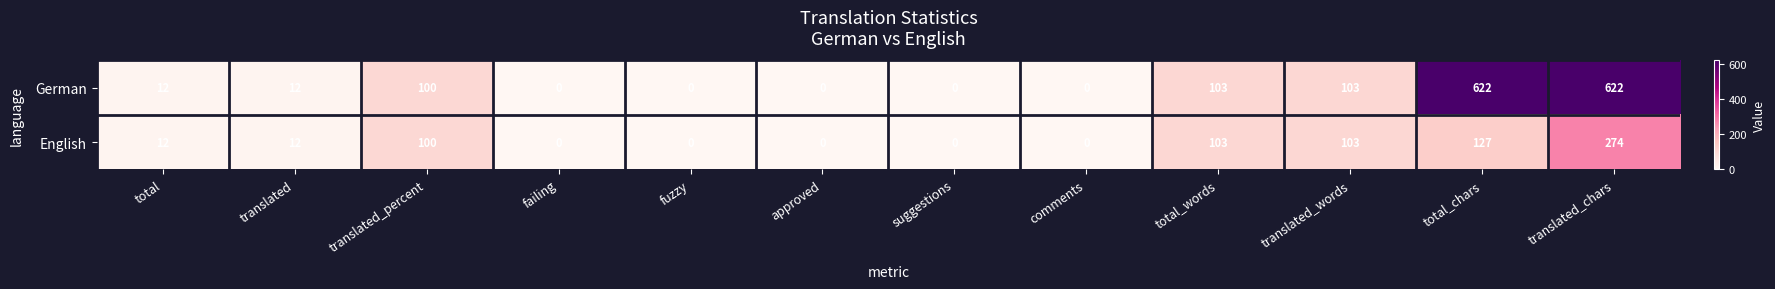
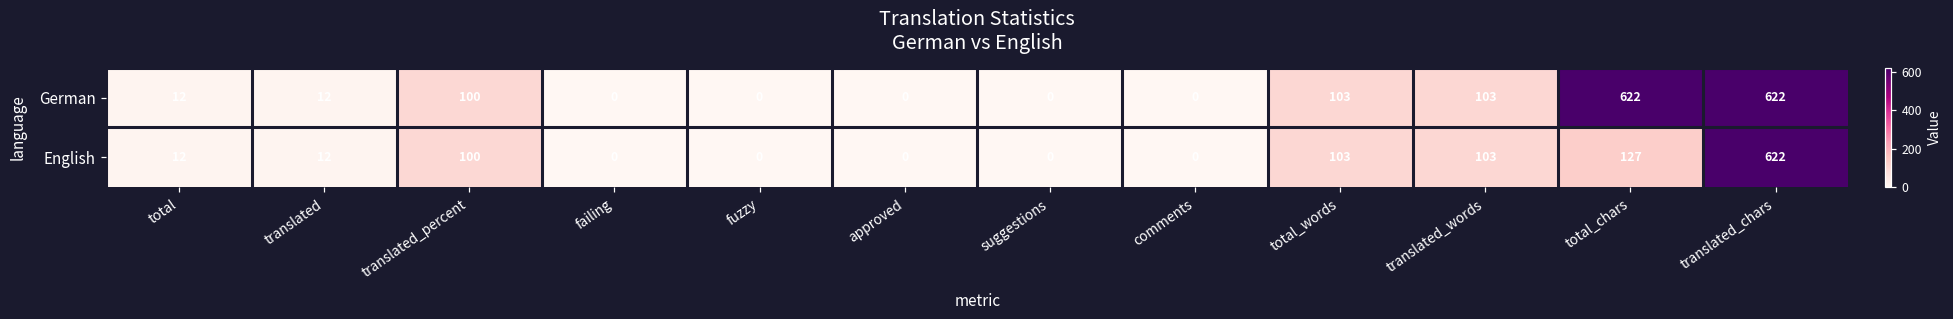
English, translated_chars: 274 -> 622
